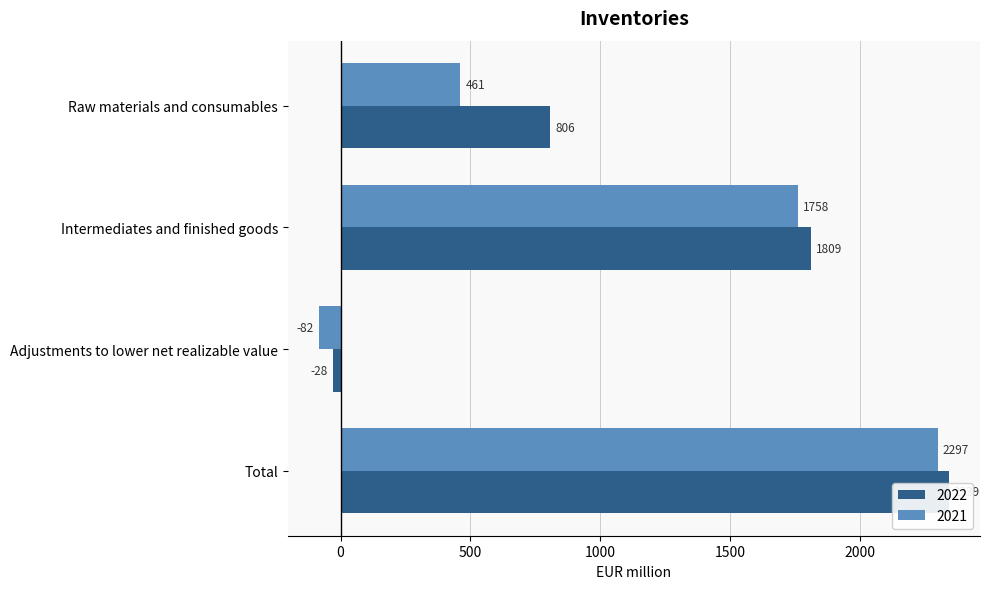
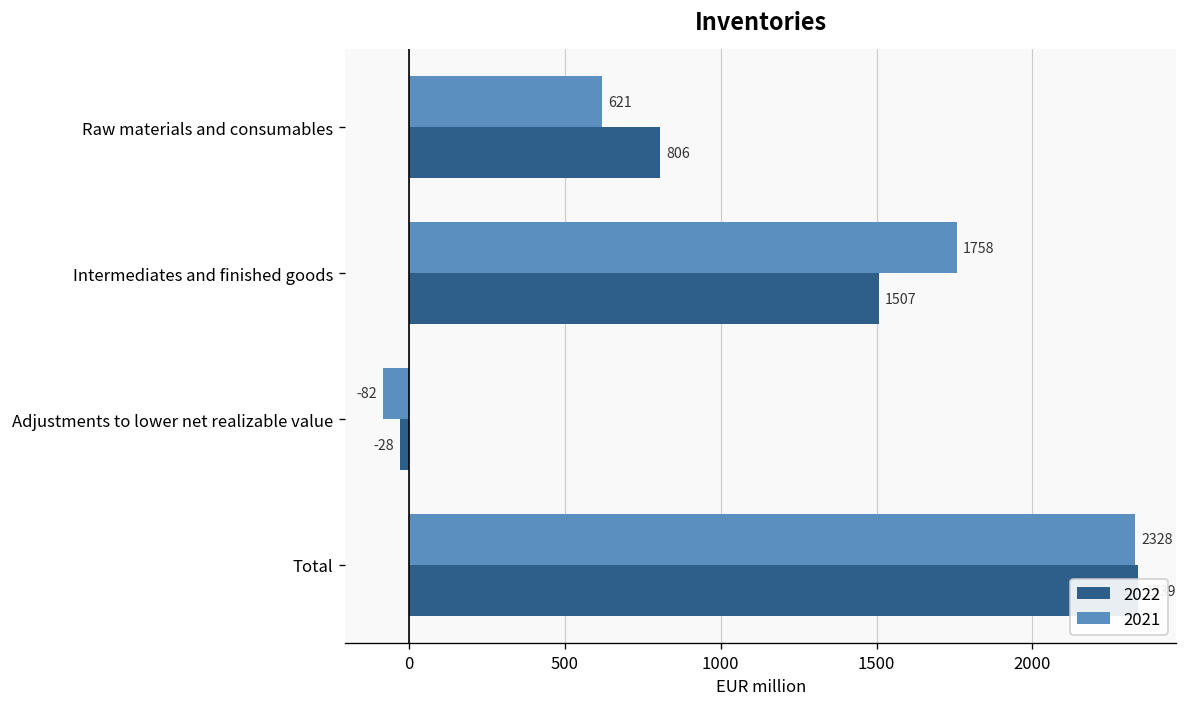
2021, Raw materials and consumables: 461 -> 621
2022, Intermediates and finished goods: 1809 -> 1507
2021, Total: 2297 -> 2328
